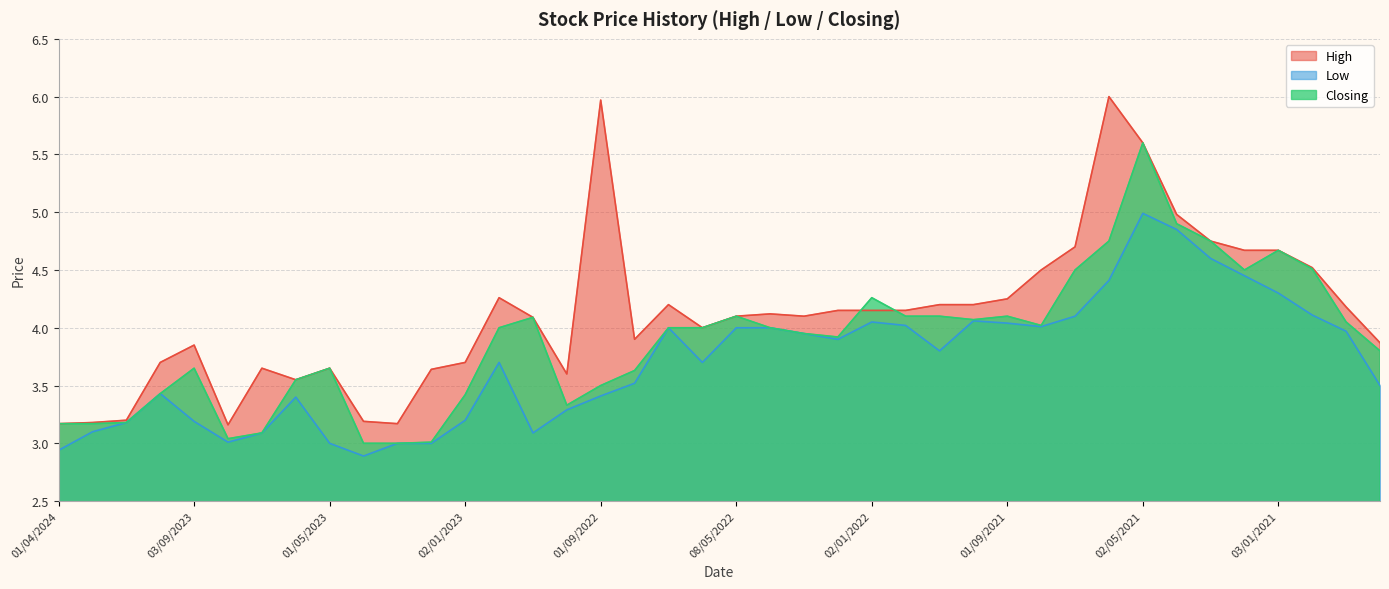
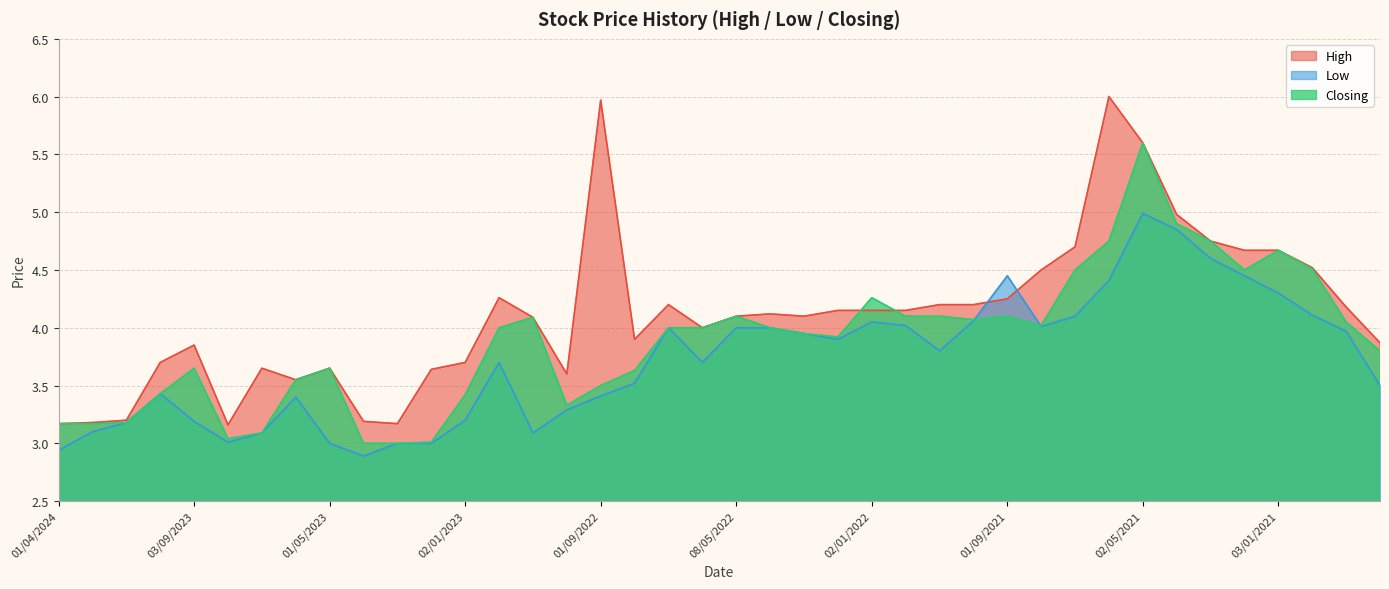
Low, 01/09/2021: 4.04 -> 4.45
